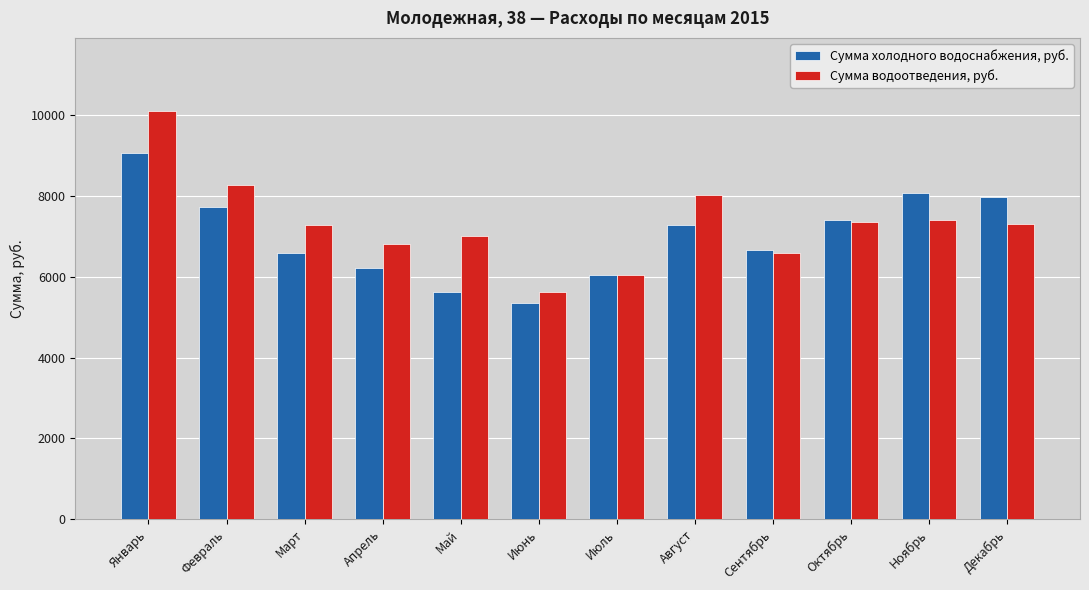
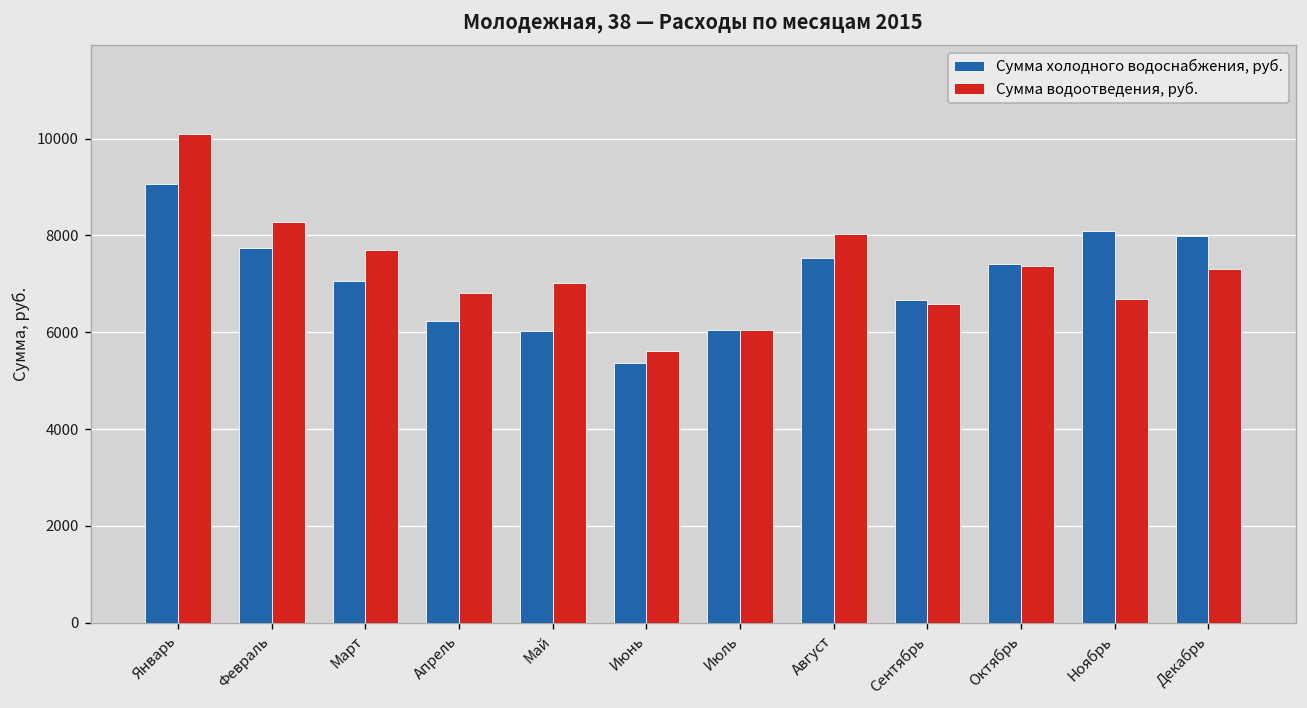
Сумма холодного водоснабжения, руб., Март: 6600 -> 7100
Сумма водоотведения, руб., Март: 7300 -> 7700
Сумма холодного водоснабжения, руб., Май: 5600 -> 6000
Сумма холодного водоснабжения, руб., Август: 7300 -> 7500
Сумма водоотведения, руб., Ноябрь: 7400 -> 6700
